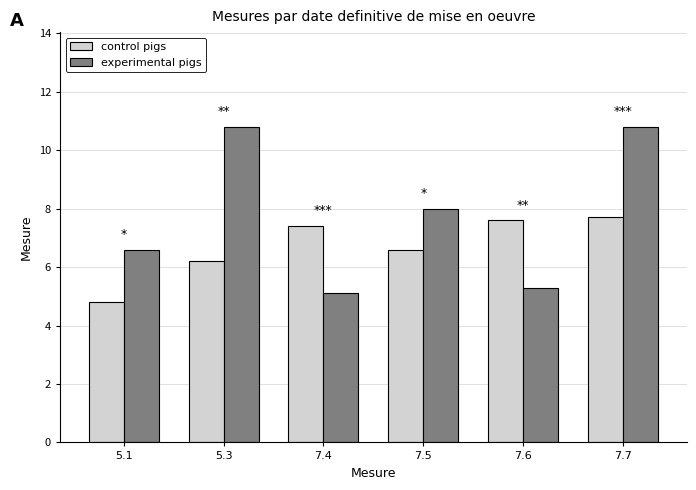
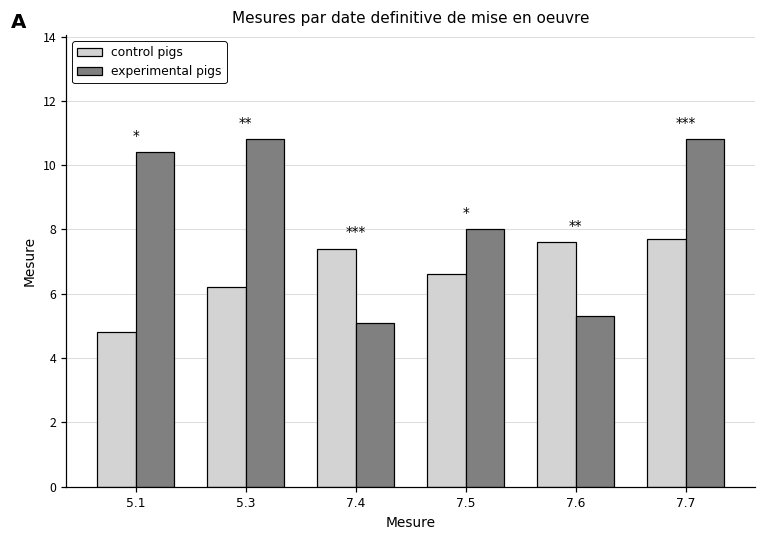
experimental pigs, 5.1: 6.6 -> 10.4
